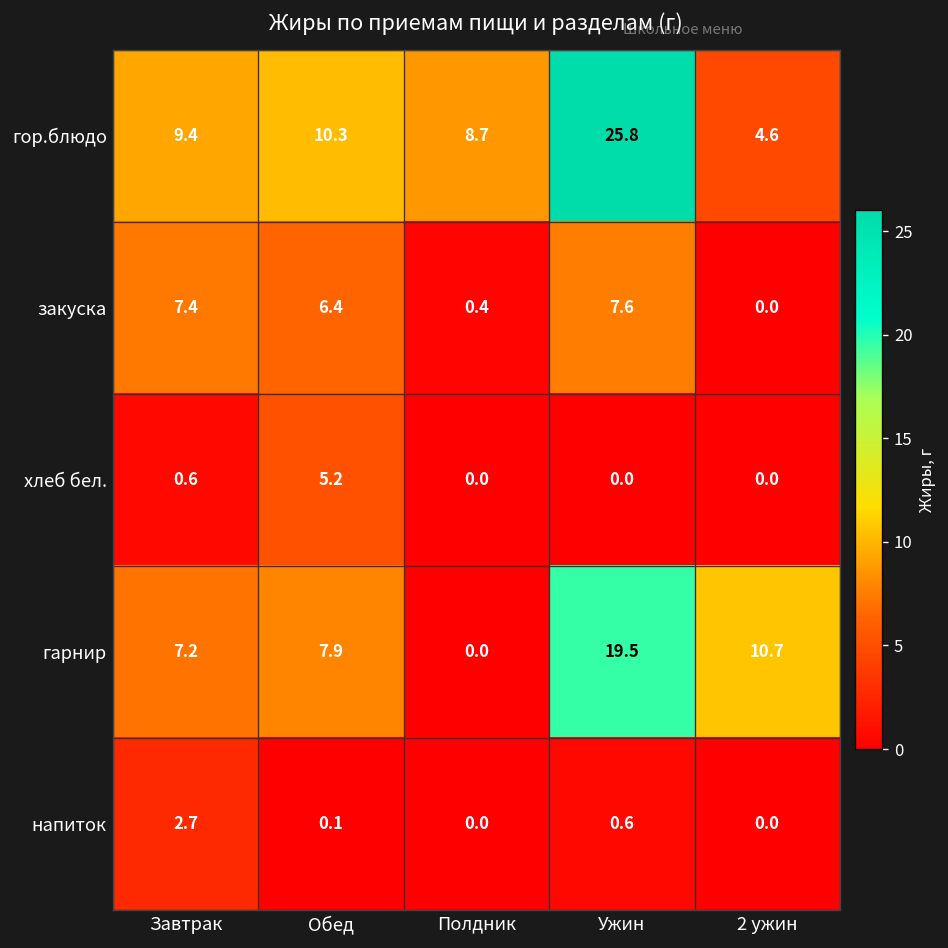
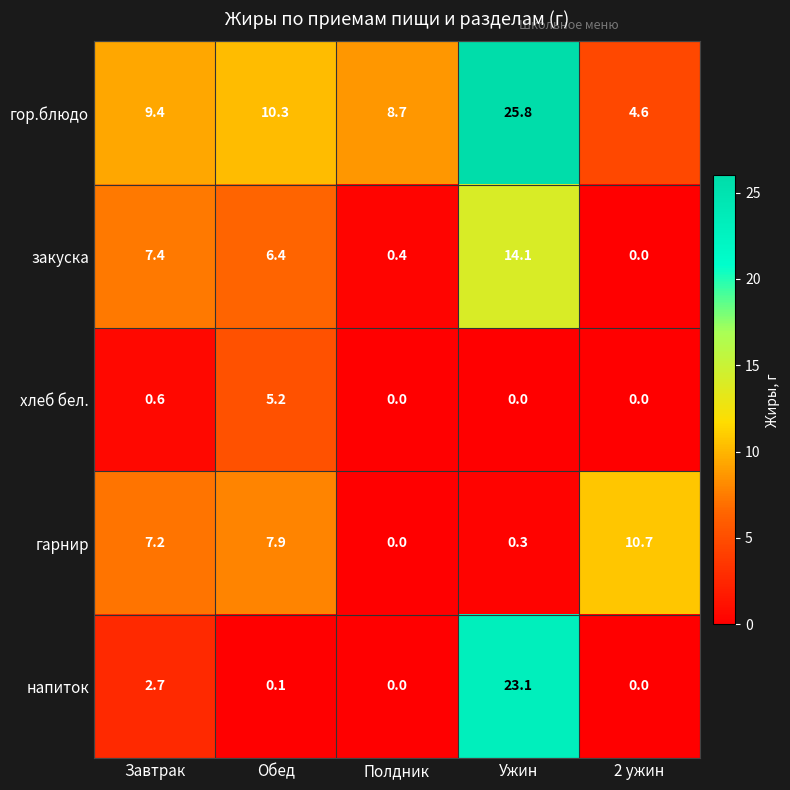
закуска, Ужин: 7.6 -> 14.1
гарнир, Ужин: 19.5 -> 0.3
напиток, Ужин: 0.6 -> 23.1
